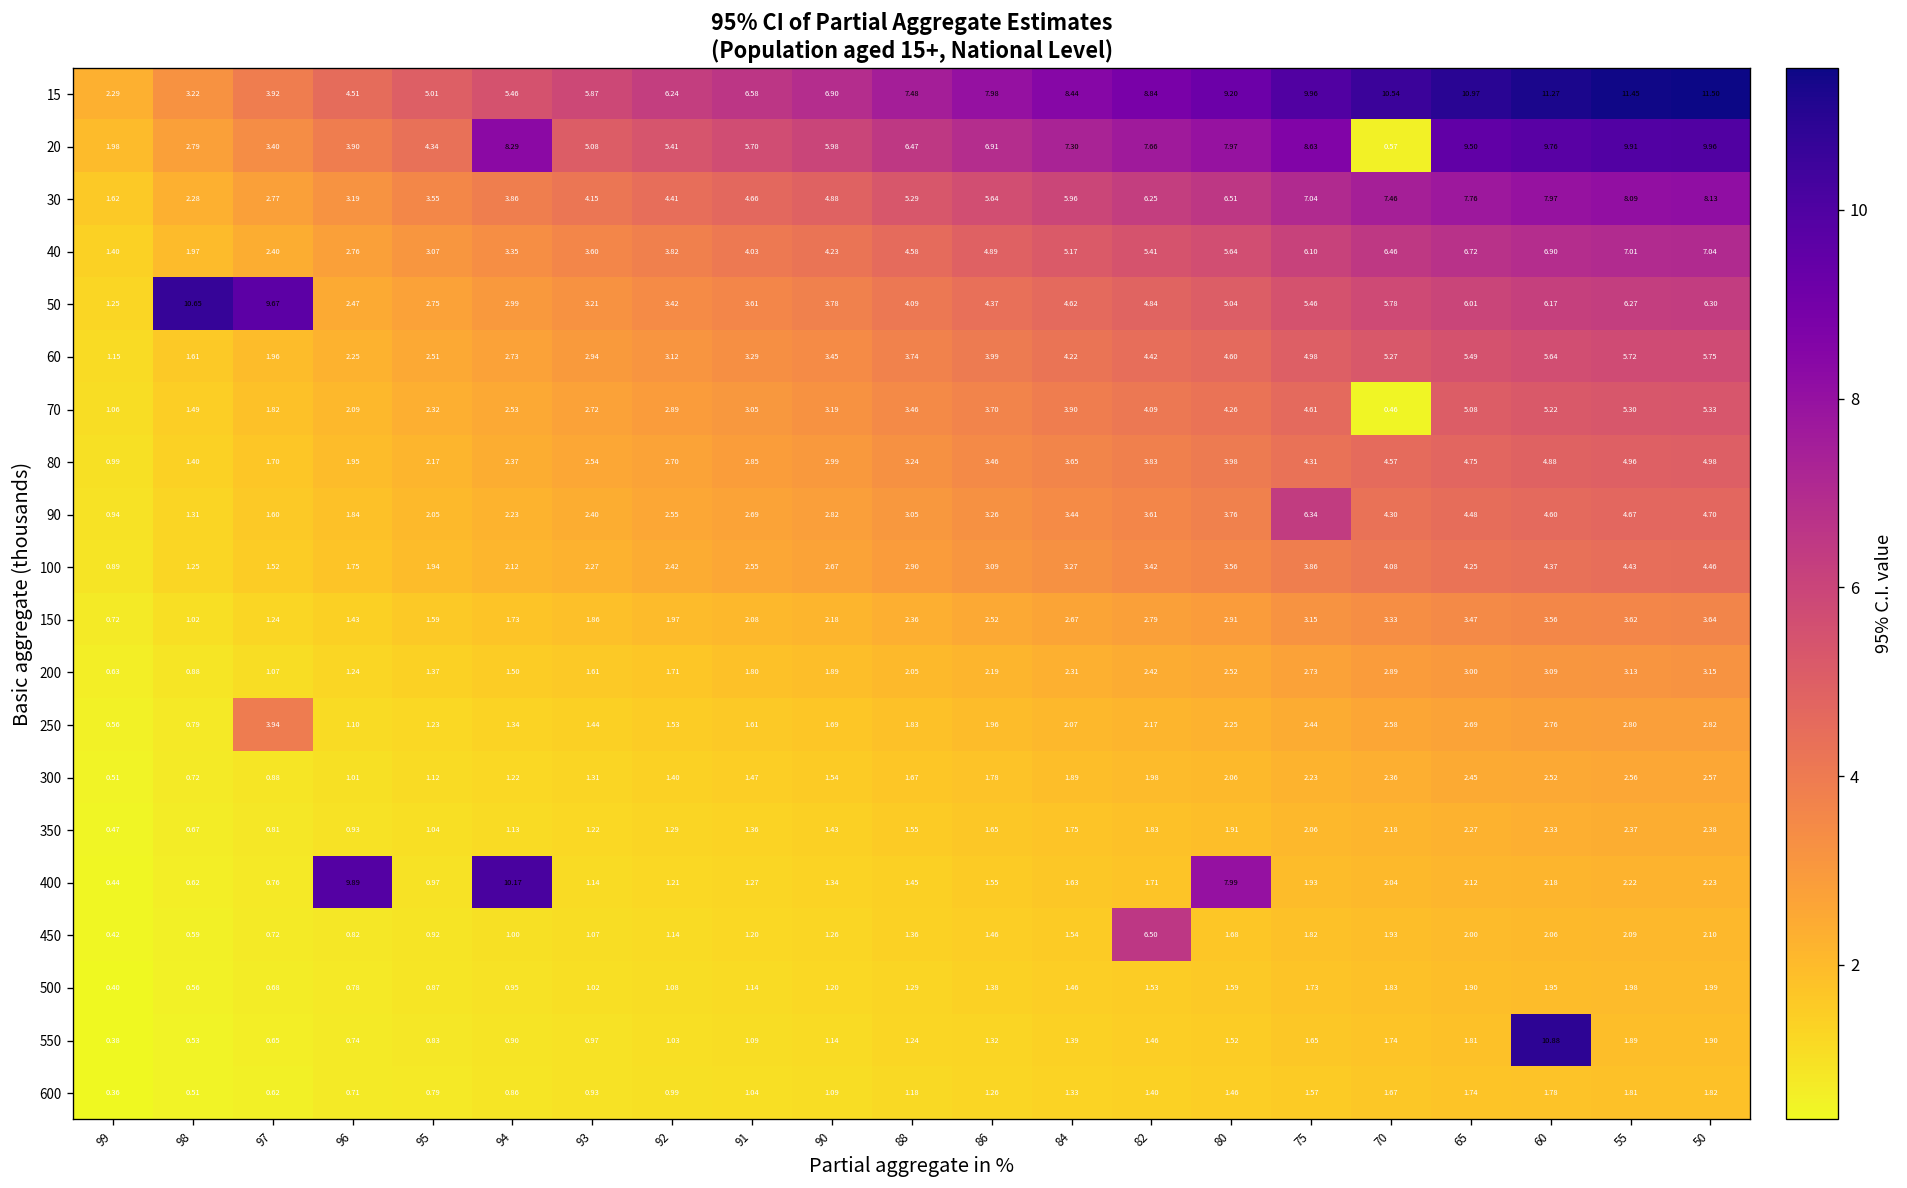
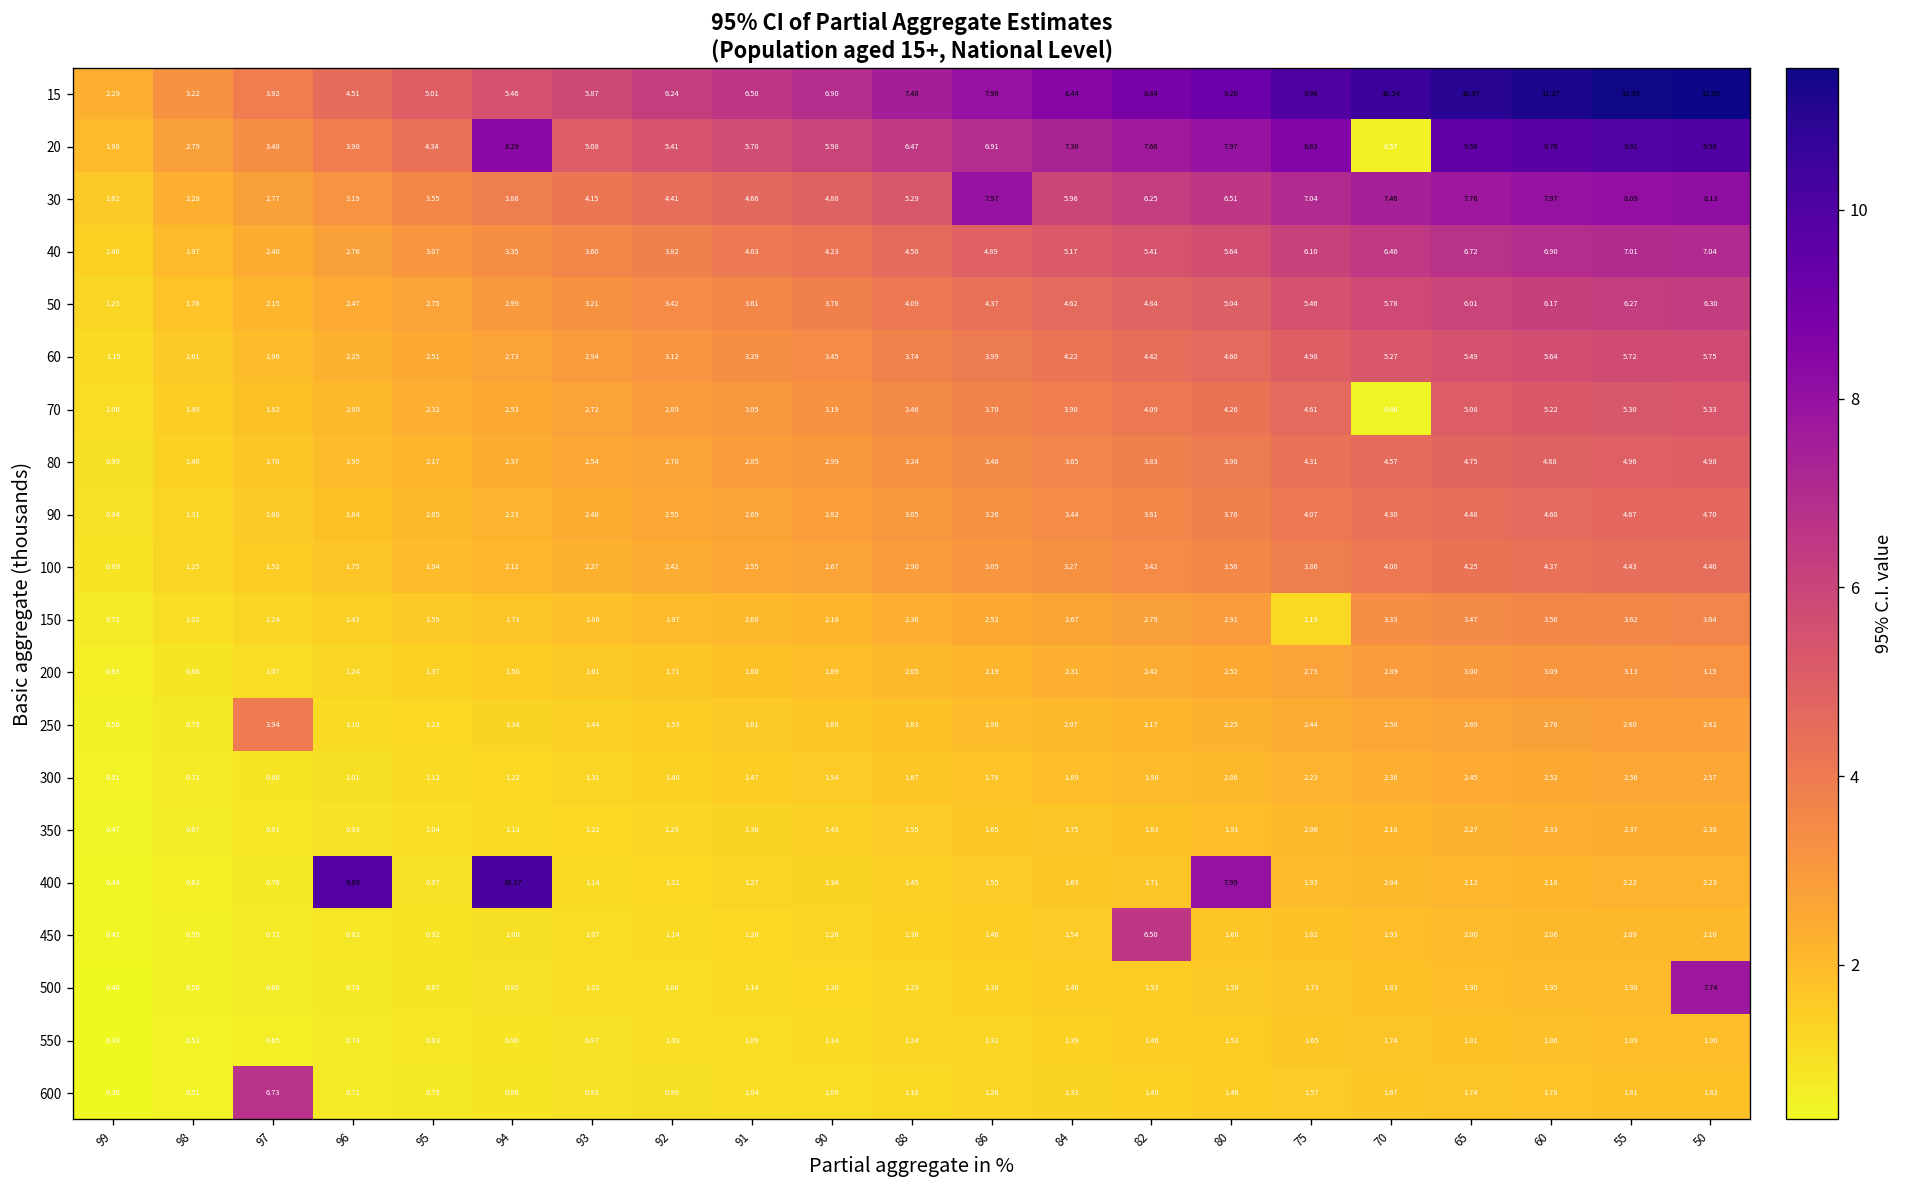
30, 86: 5.64 -> 7.97
50, 98: 10.65 -> 1.76
50, 97: 9.67 -> 2.15
90, 75: 6.34 -> 4.07
150, 75: 3.15 -> 1.19
500, 50: 1.99 -> 7.74
550, 60: 10.88 -> 1.86
600, 97: 0.62 -> 6.73
